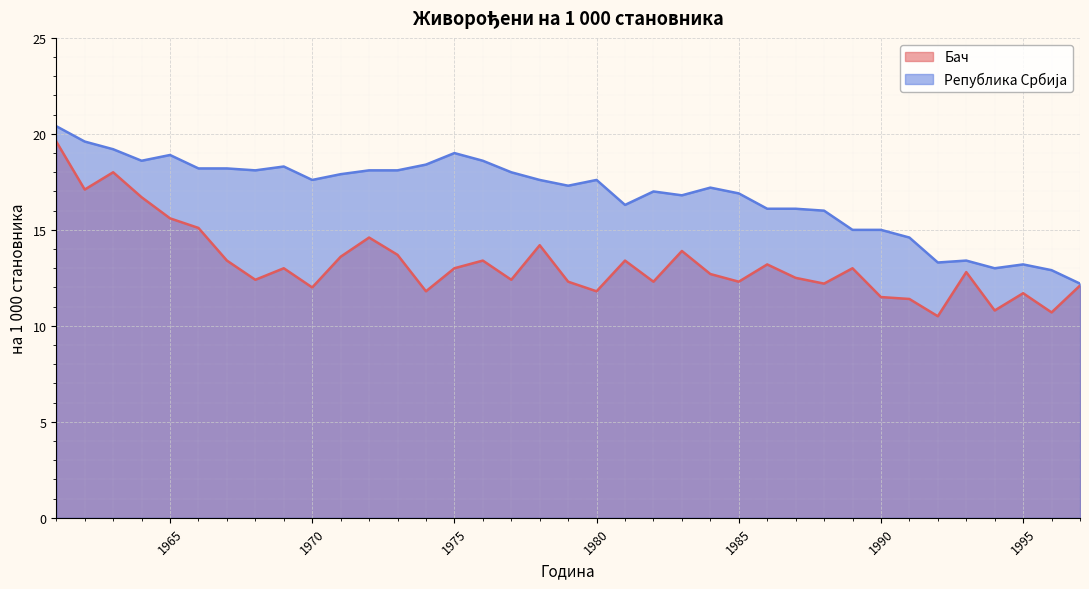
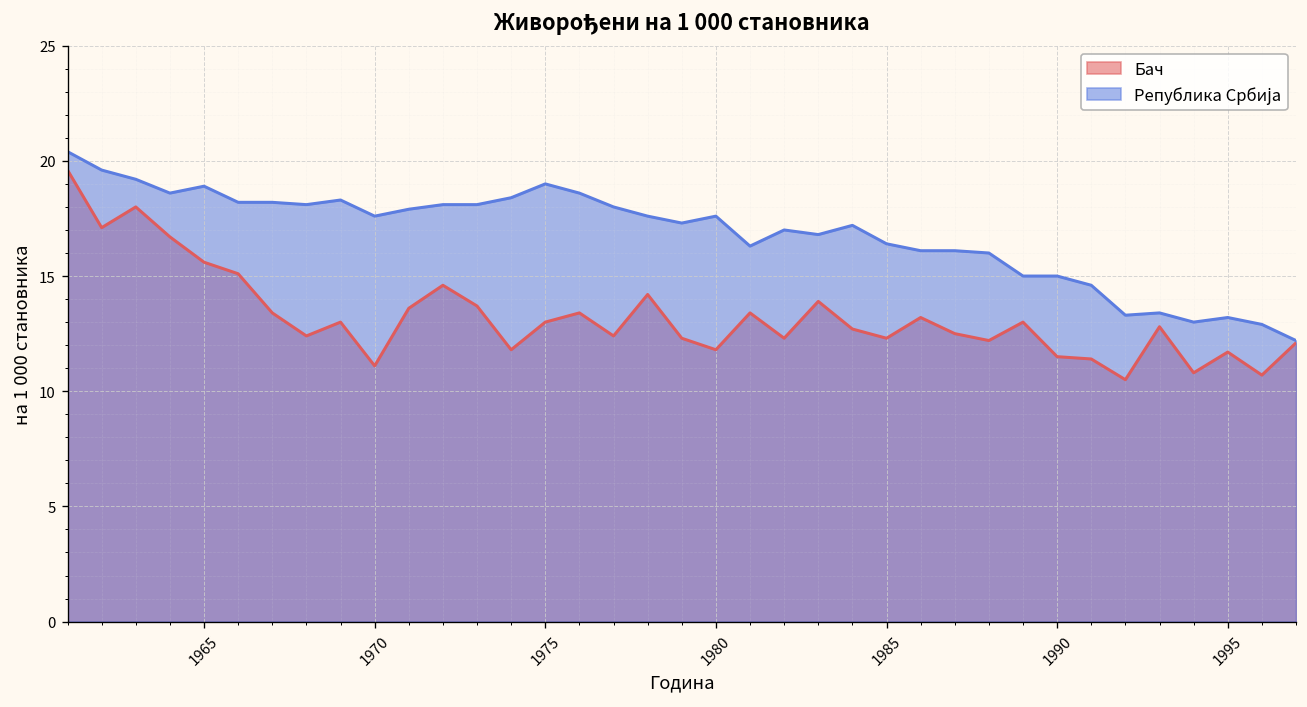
Бач, 1970: 12.0 -> 11.1
Република Србија, 1985: 16.9 -> 16.4
